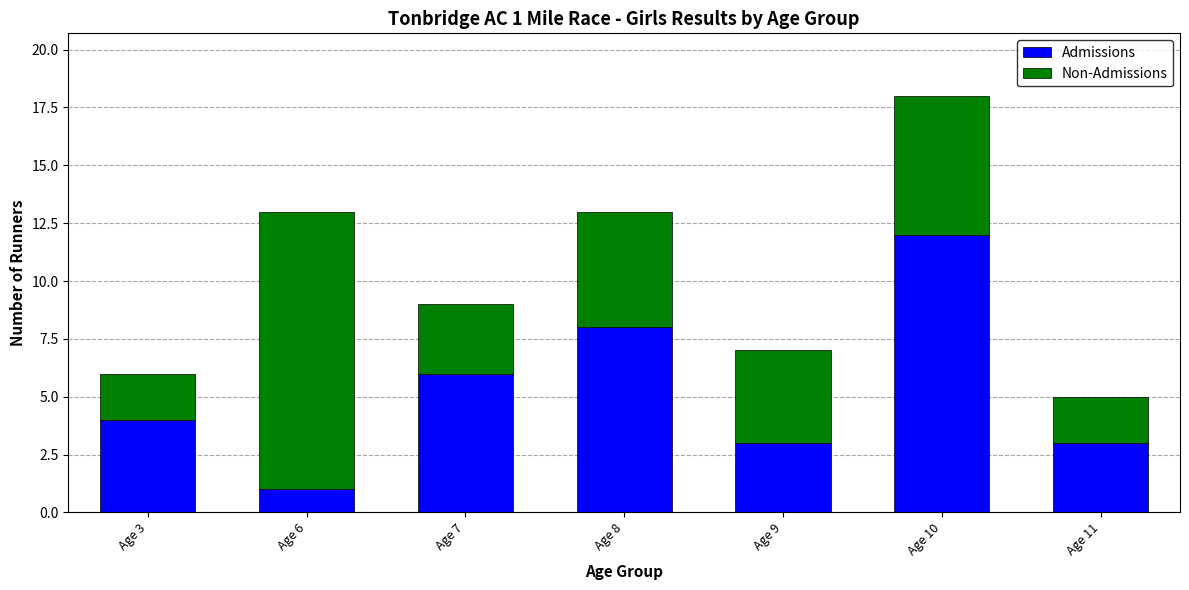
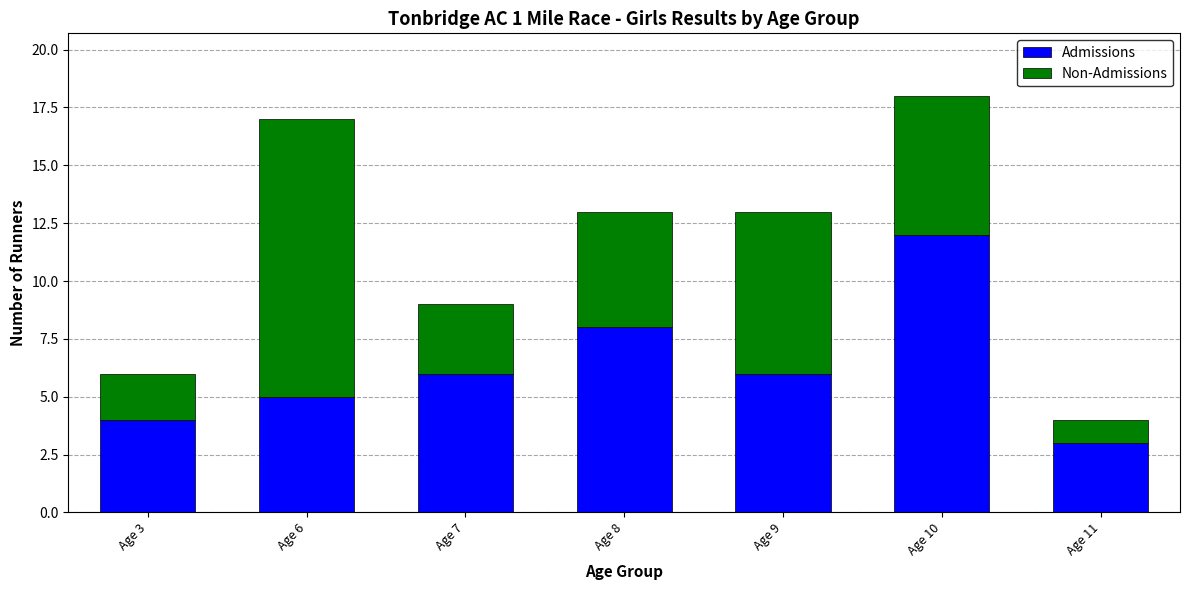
Admissions, Age 6: 1 -> 5
Admissions, Age 9: 3 -> 6
Non-Admissions, Age 9: 4 -> 7
Non-Admissions, Age 11: 2 -> 1
